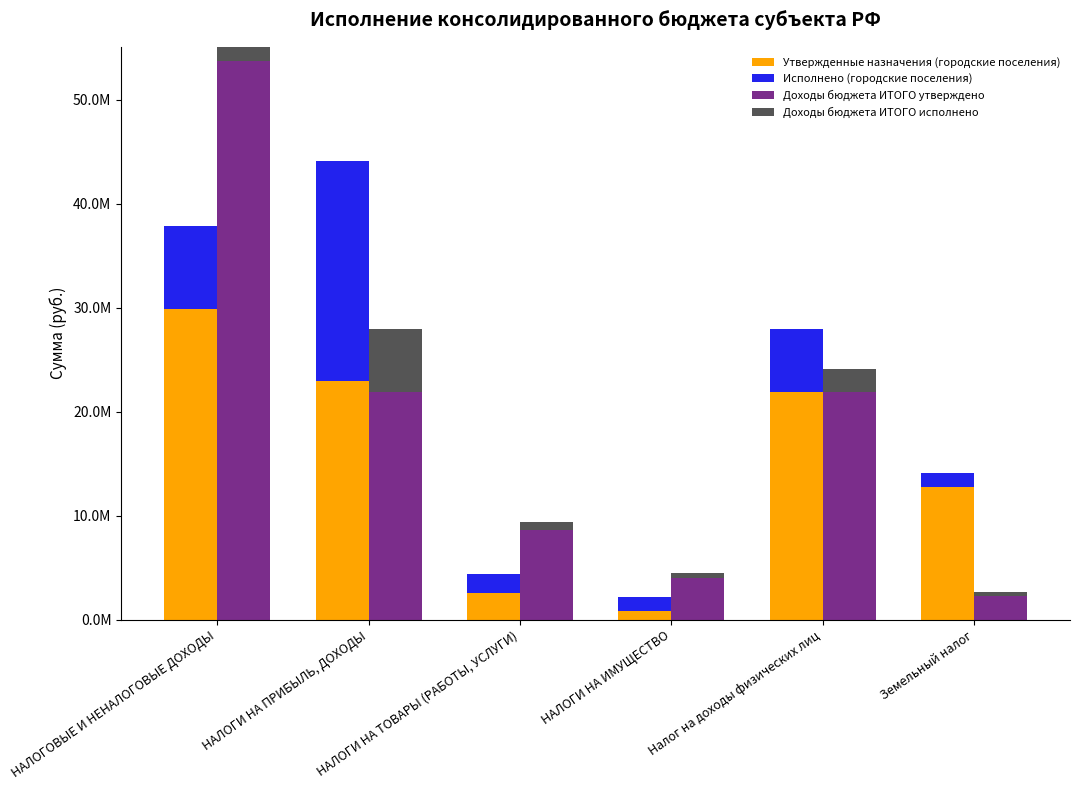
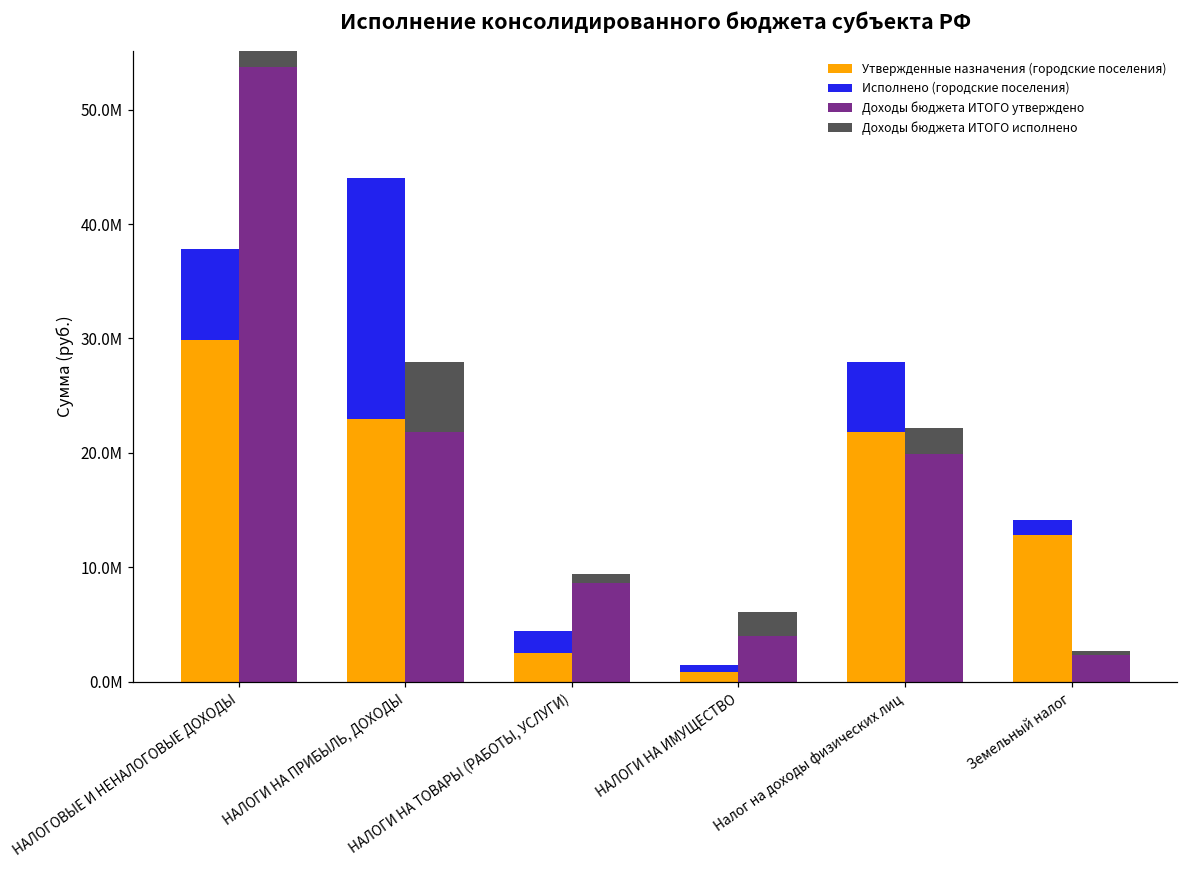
Исполнено (городские поселения), НАЛОГИ НА ИМУЩЕСТВО: 1300000 -> 500000
Доходы бюджета ИТОГО исполнено, НАЛОГИ НА ИМУЩЕСТВО: 500000 -> 2100000
Доходы бюджета ИТОГО утверждено, Налог на доходы физических лиц: 21900000 -> 19900000
